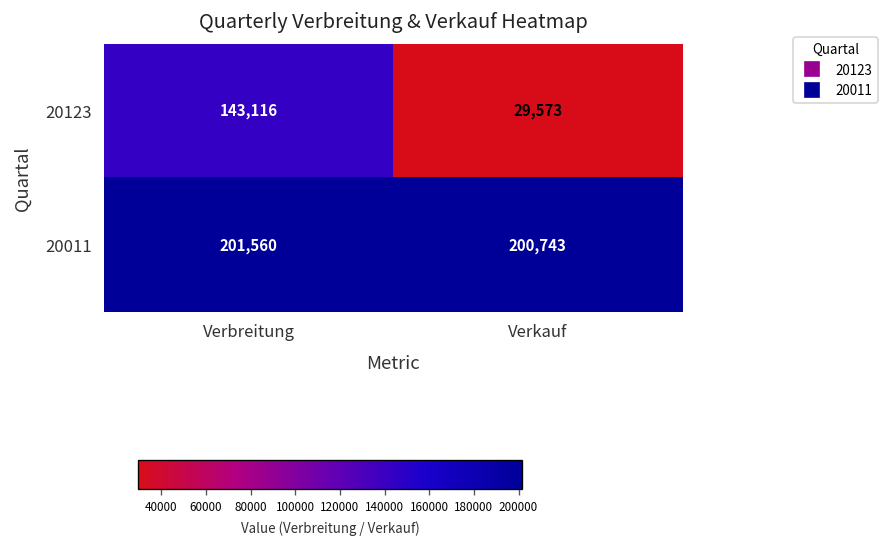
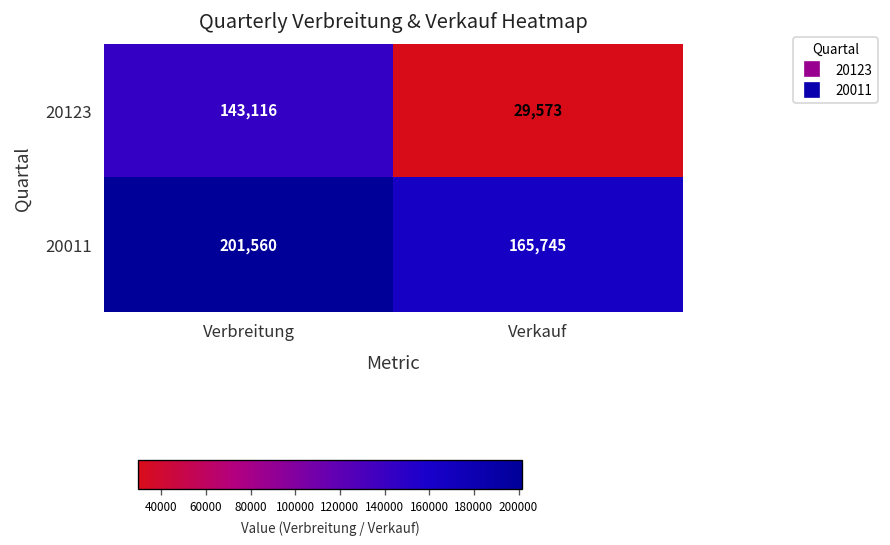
20011, Verkauf: 200,743 -> 165,745
